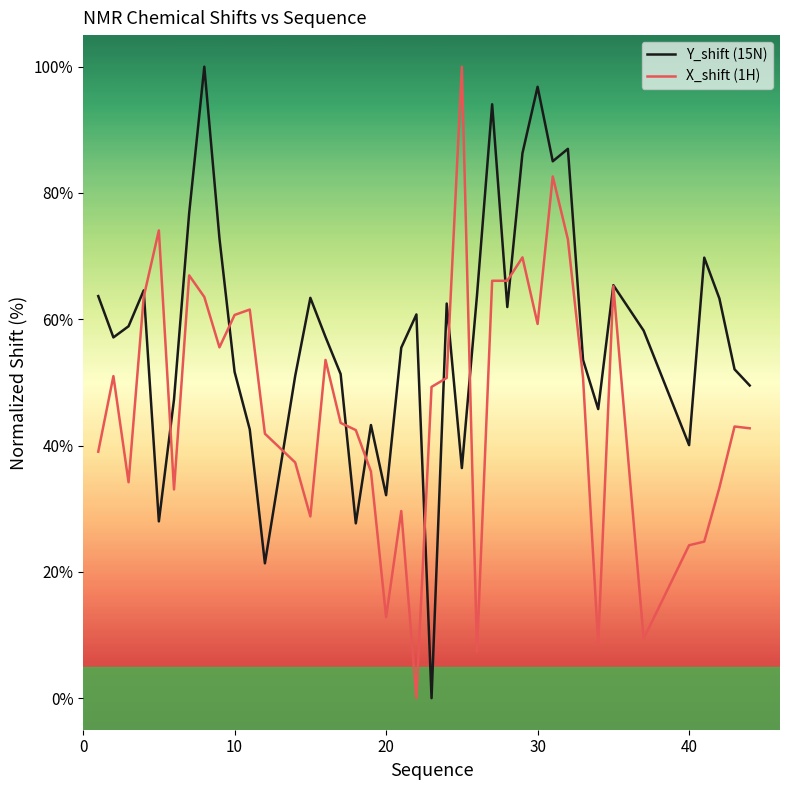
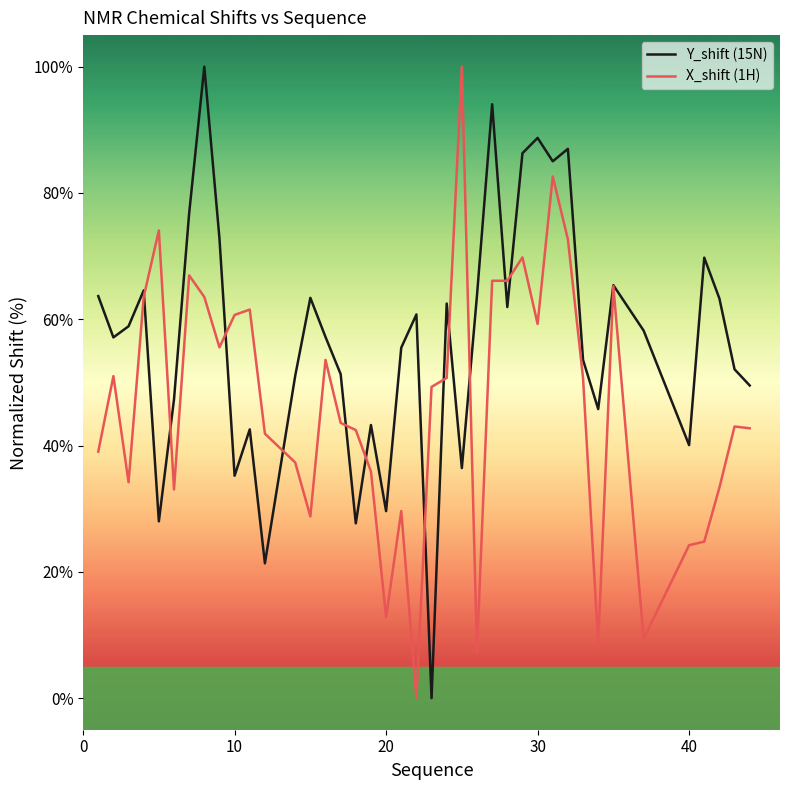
Y_shift (15N), 10: 52% -> 35%
Y_shift (15N), 20: 32% -> 30%
Y_shift (15N), 30: 97% -> 89%
